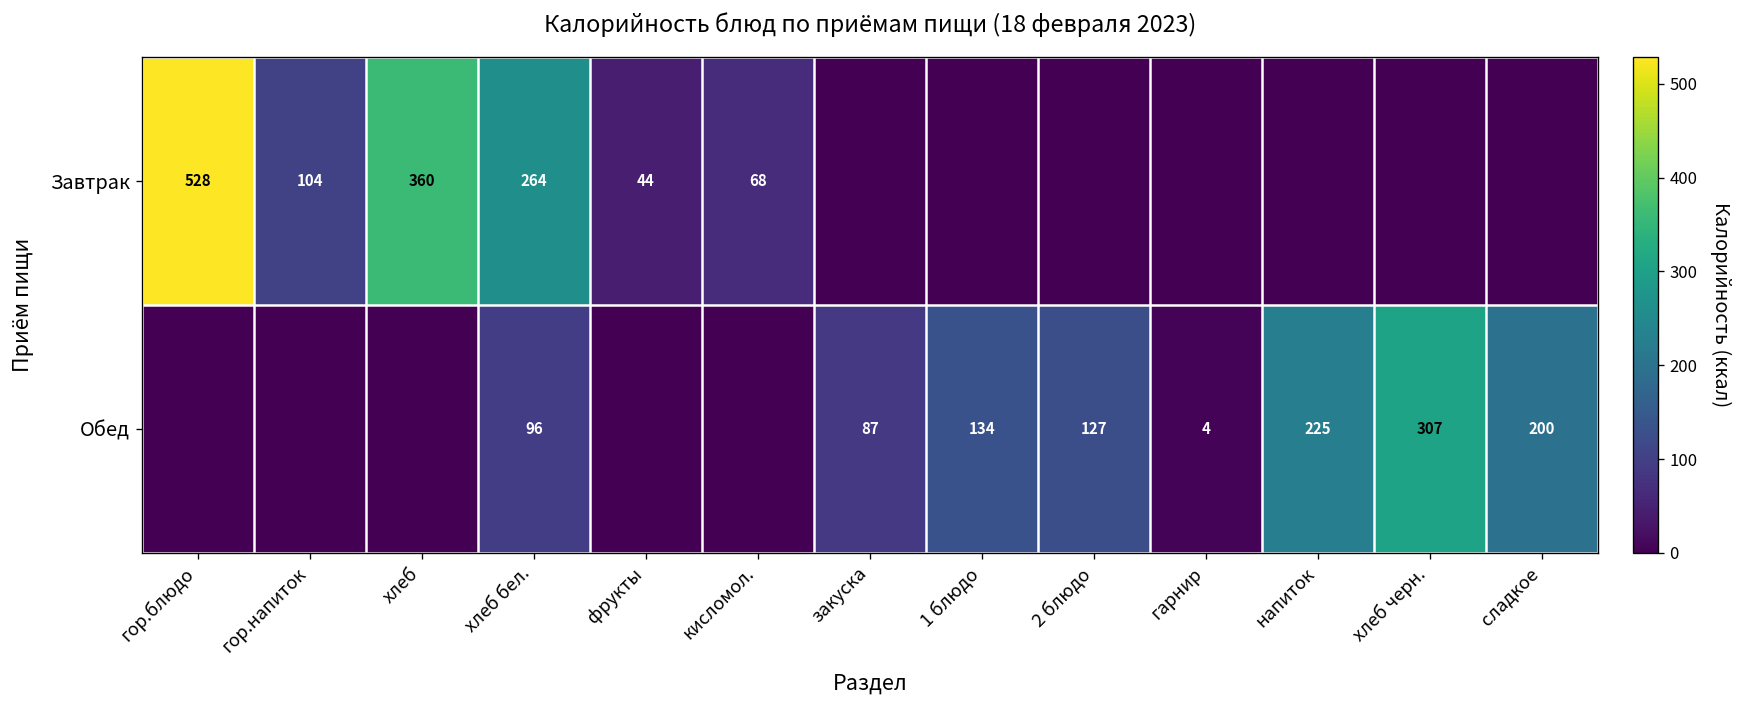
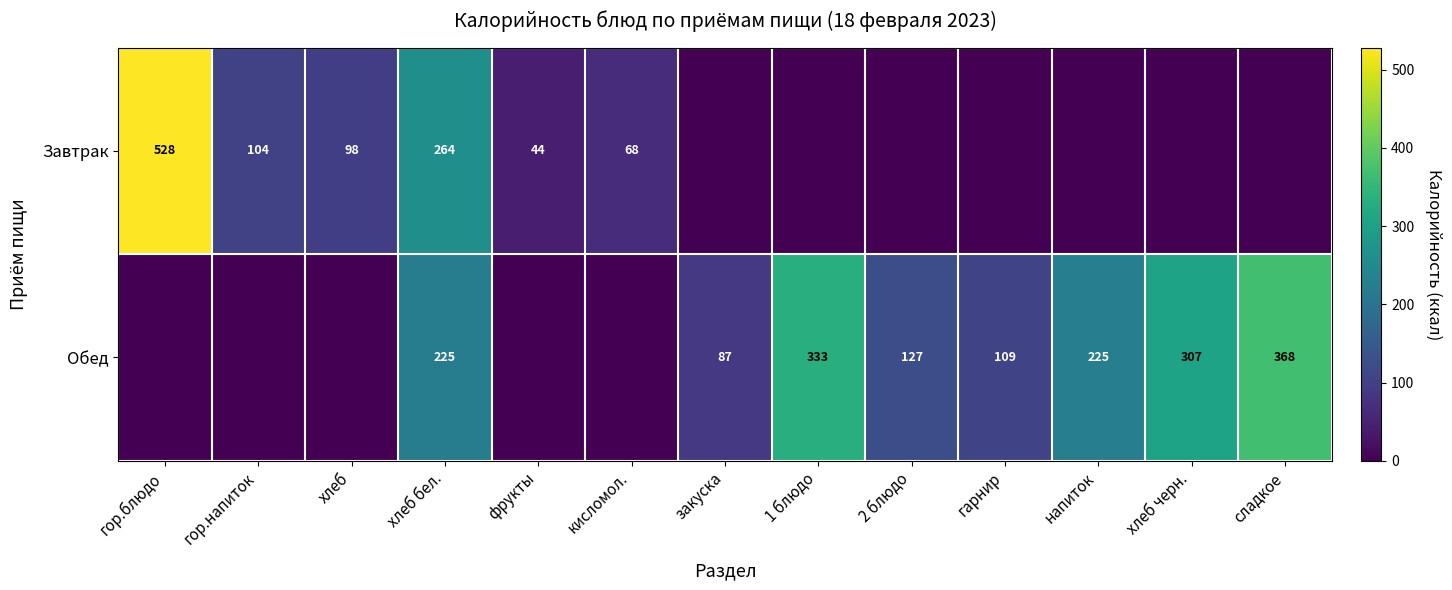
Завтрак, хлеб: 360 -> 98
Обед, хлеб бел.: 96 -> 225
Обед, 1 блюдо: 134 -> 333
Обед, гарнир: 4 -> 109
Обед, сладкое: 200 -> 368
